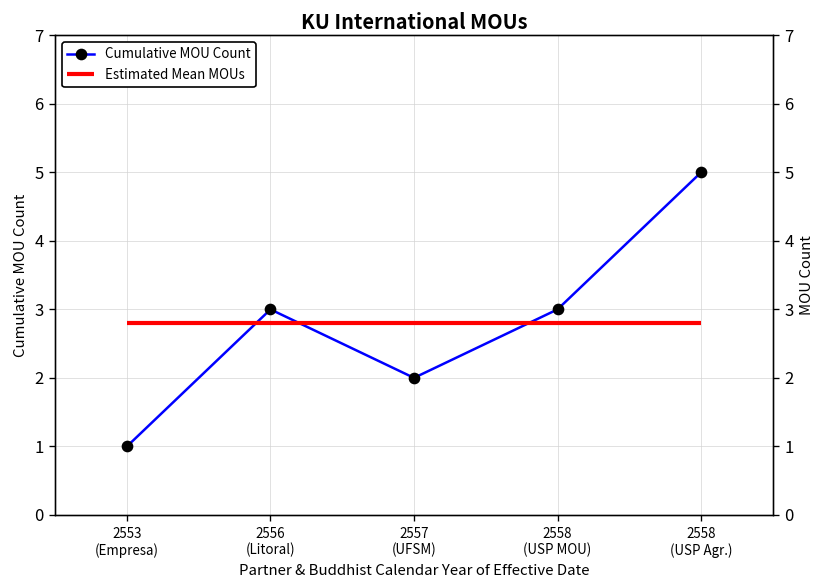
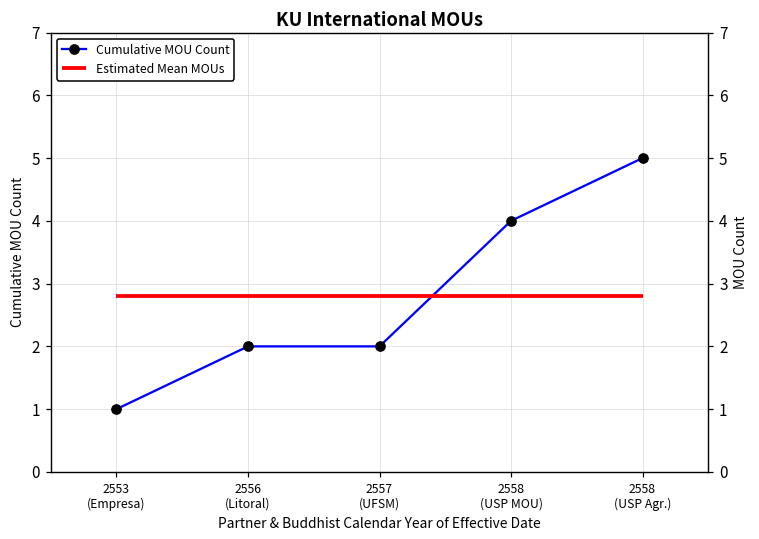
2556 (Litoral): 3 -> 2
2558 (USP MOU): 3 -> 4
